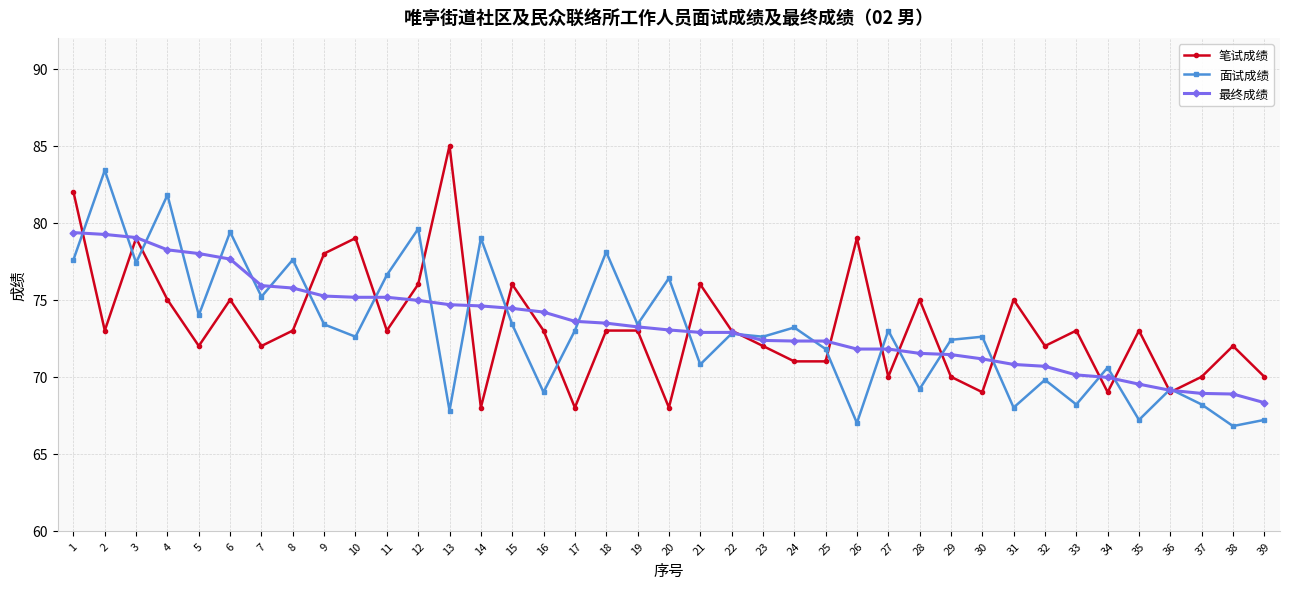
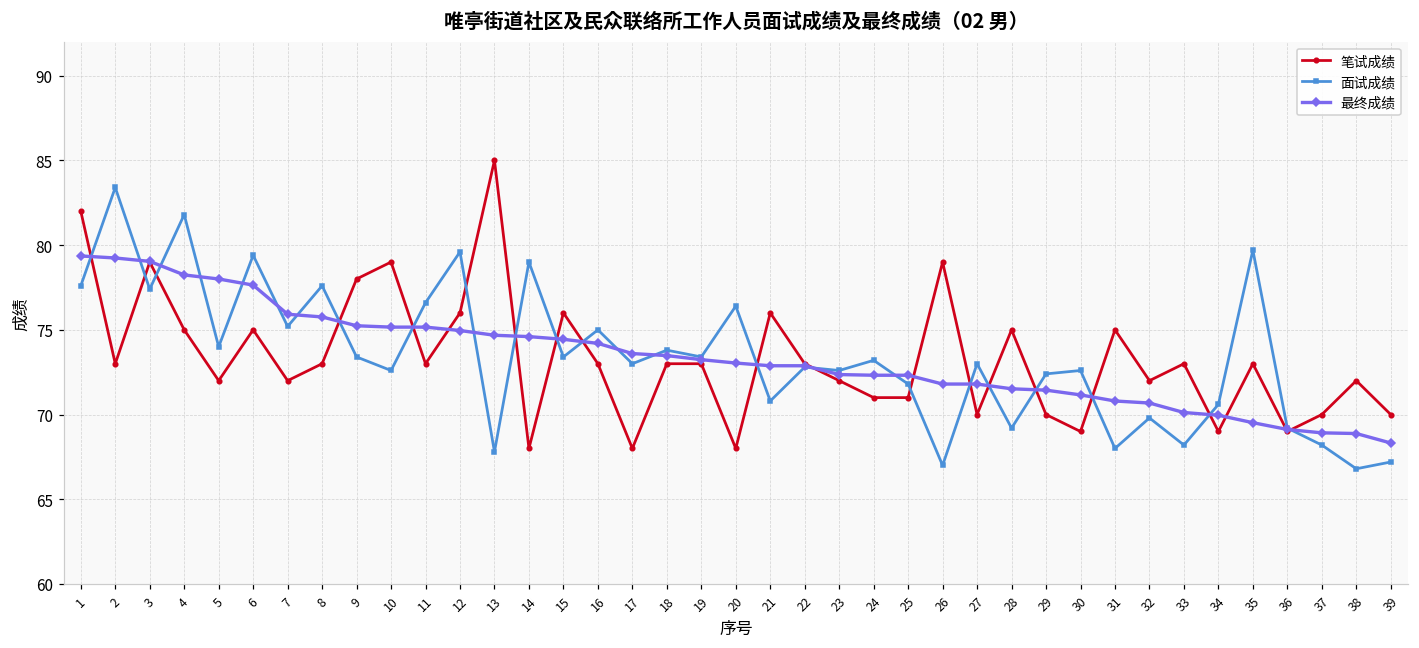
面试成绩, 16: 69 -> 75
面试成绩, 18: 78.1 -> 73.8
面试成绩, 35: 67.2 -> 79.7
